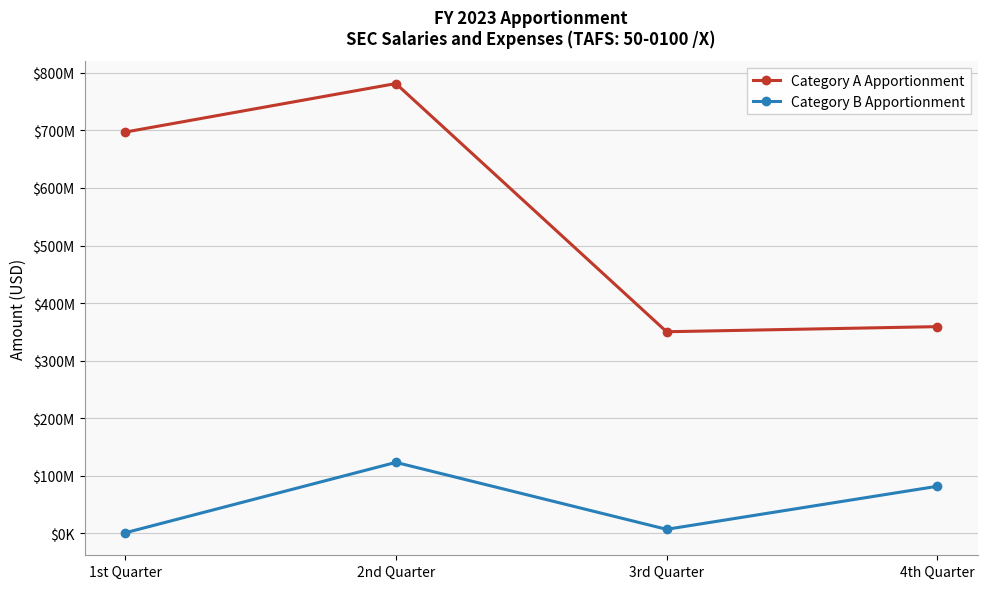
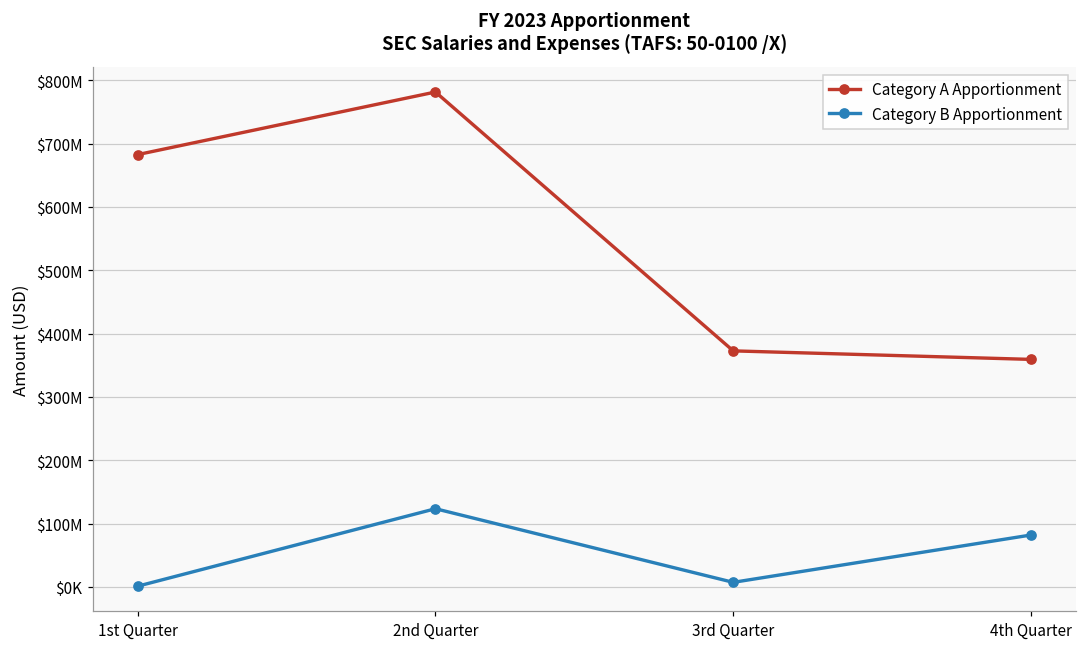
Category A Apportionment, 1st Quarter: $700000000 -> $680000000
Category A Apportionment, 3rd Quarter: $350000000 -> $370000000
